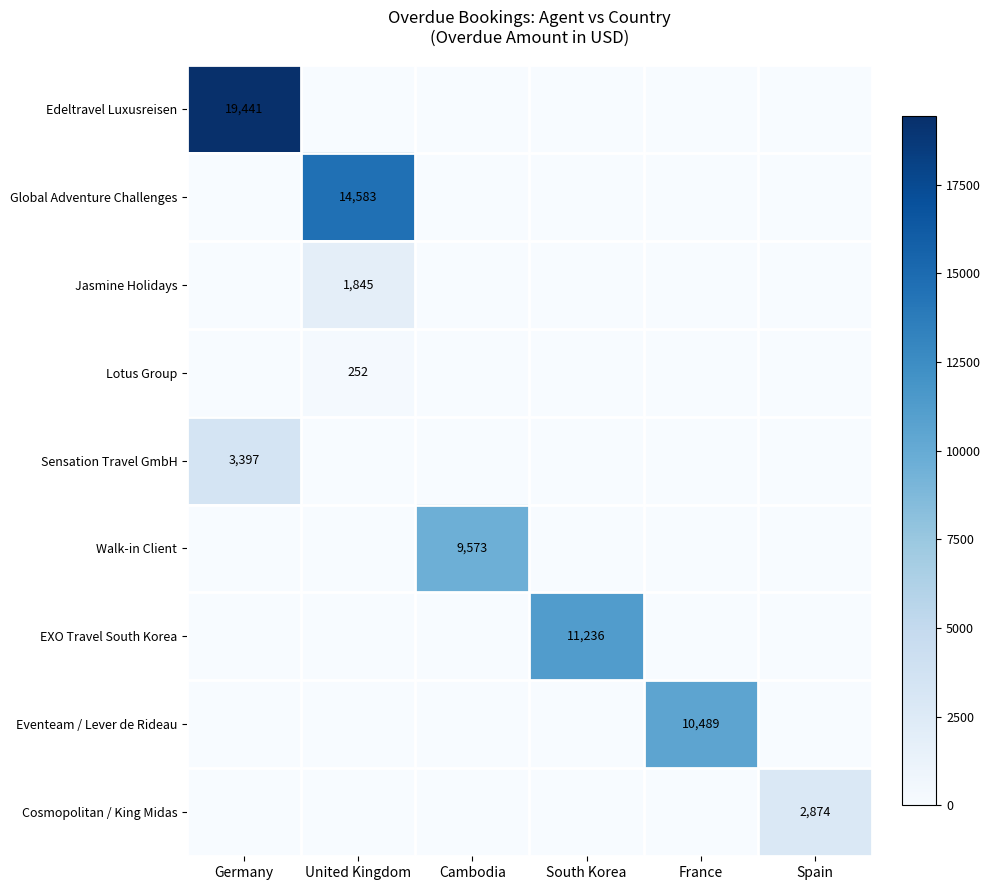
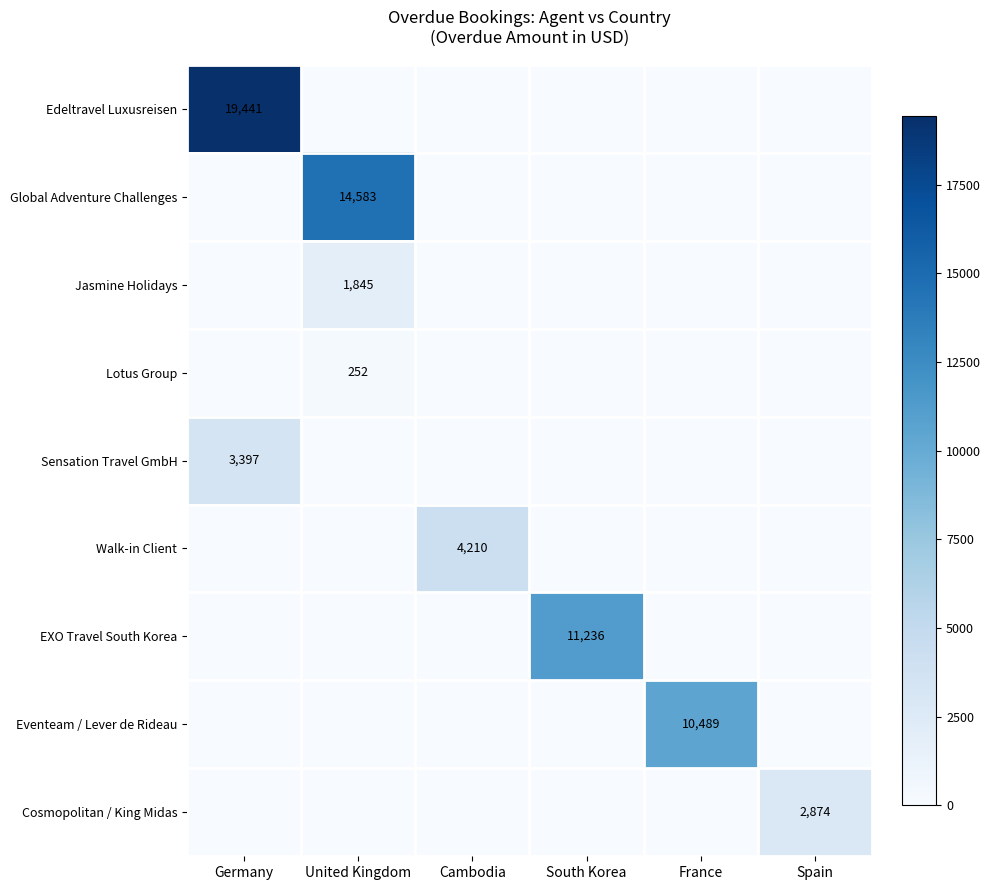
Walk-in Client, Cambodia: 9,573 -> 4,210
